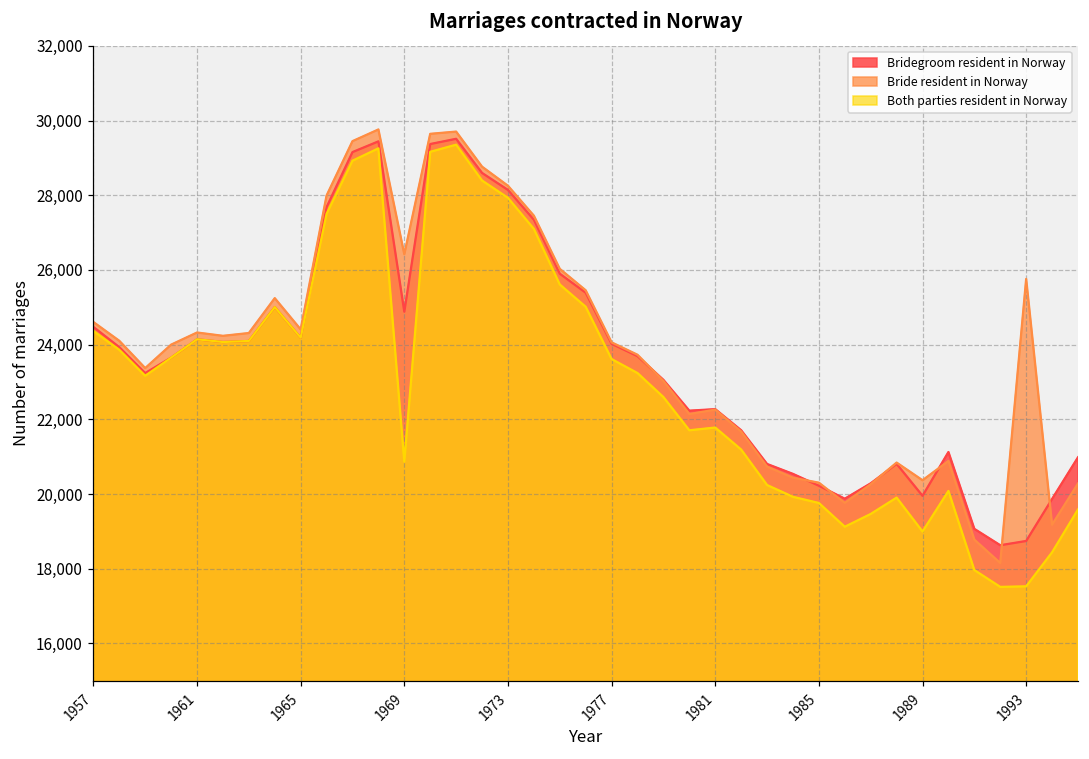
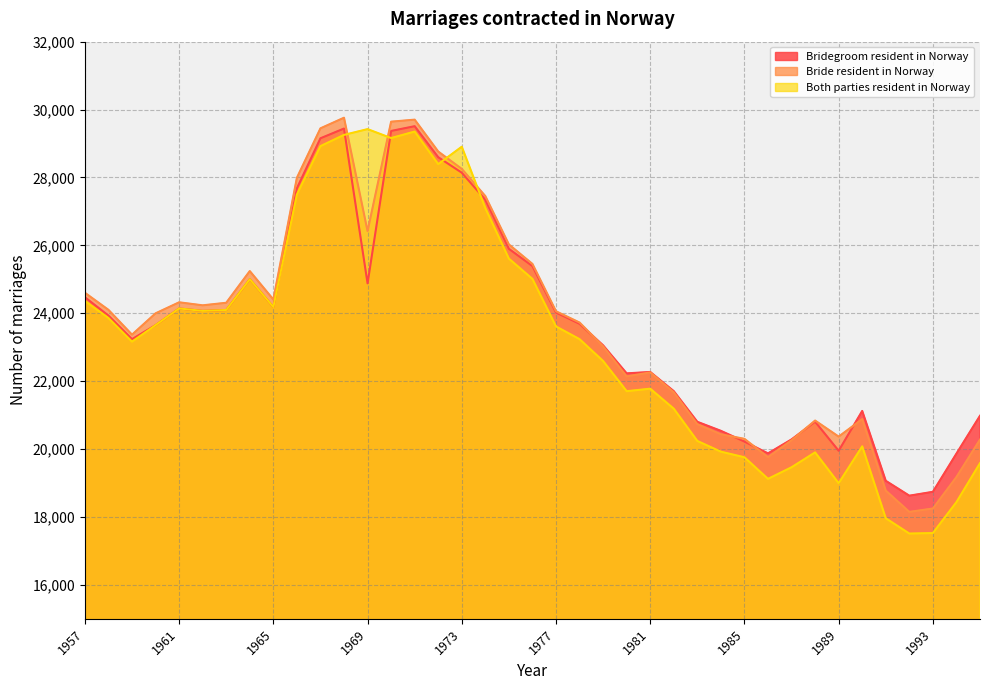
Both parties resident in Norway, 1969: 20,900 -> 29,400
Both parties resident in Norway, 1973: 27,900 -> 28,900
Bride resident in Norway, 1993: 25,800 -> 18,200
